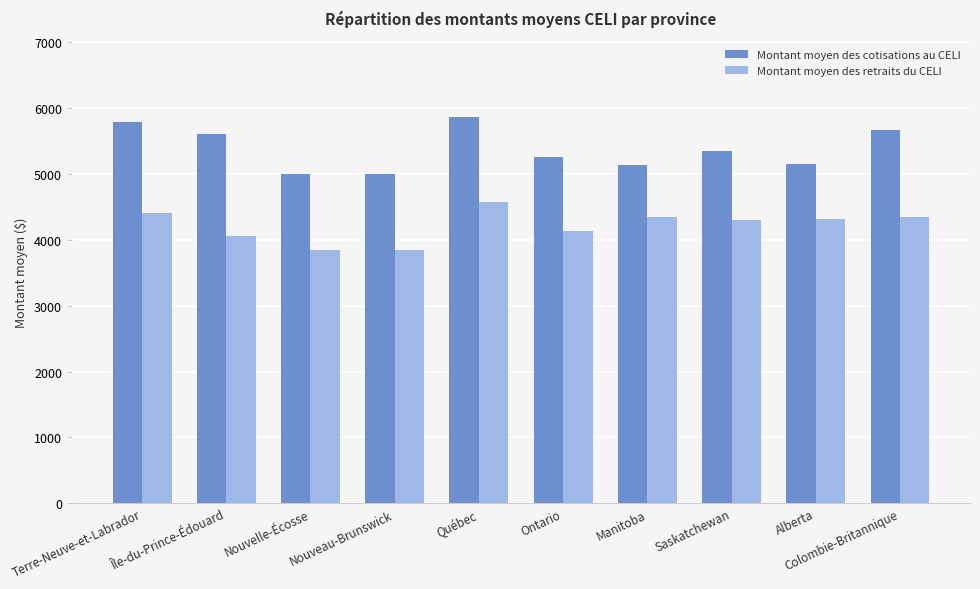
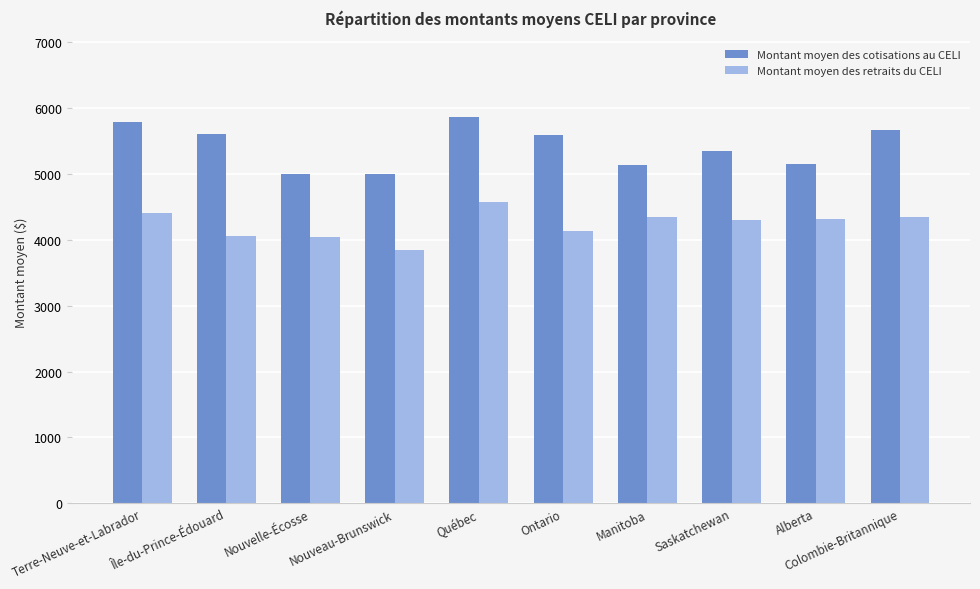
Montant moyen des retraits du CELI, Nouvelle-Écosse: 3900 -> 4000
Montant moyen des cotisations au CELI, Ontario: 5300 -> 5600
